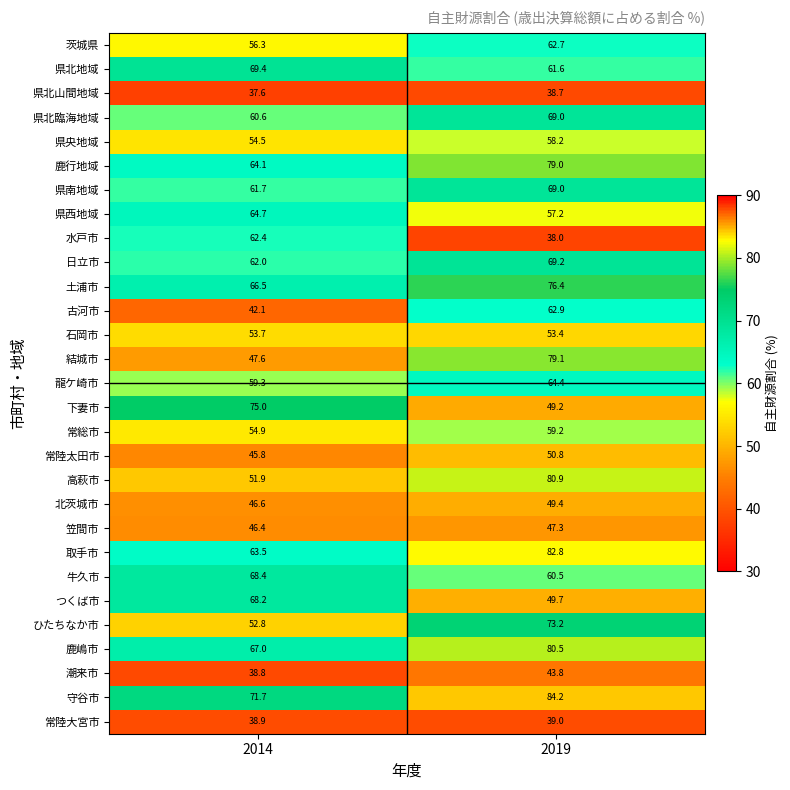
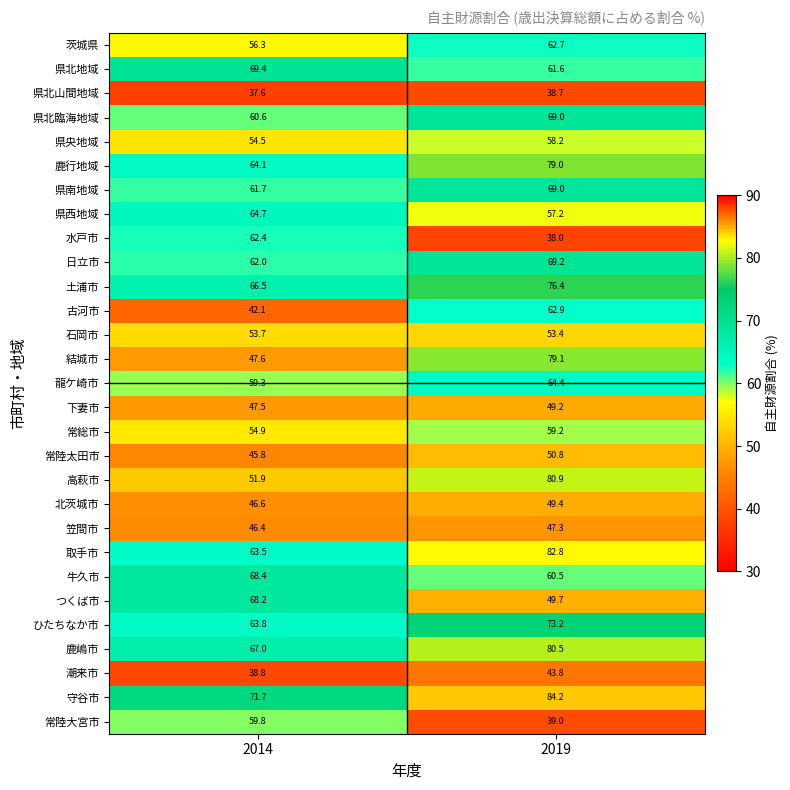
下妻市, 2014: 75.0 -> 47.5
ひたちなか市, 2014: 52.8 -> 63.8
常陸大宮市, 2014: 38.9 -> 59.8
